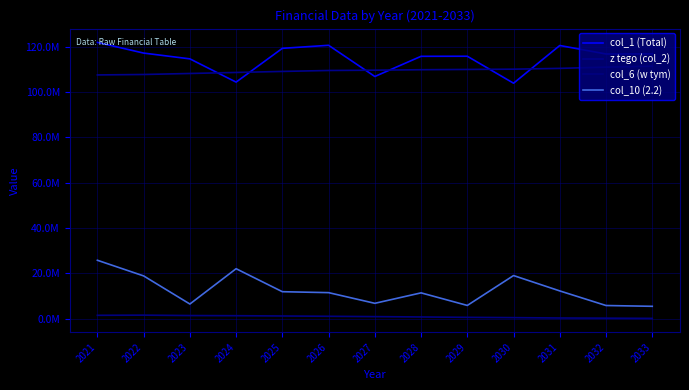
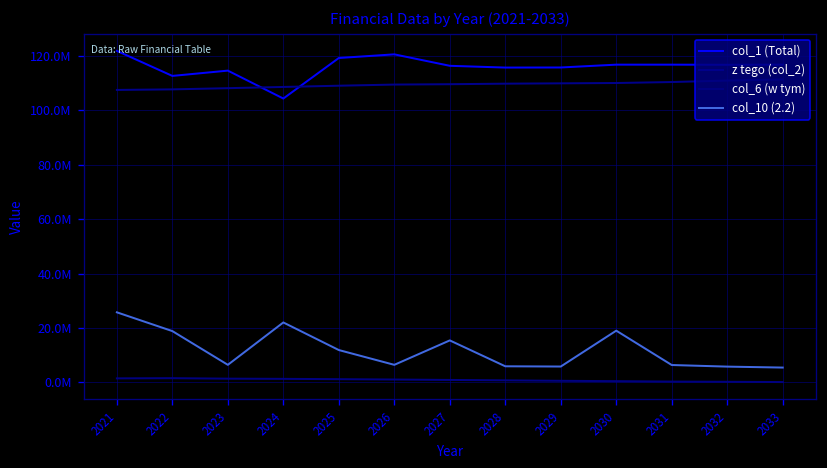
col_1 (Total), 2022: 117000000 -> 113000000
col_10 (2.2), 2026: 11000000 -> 6000000
col_1 (Total), 2027: 107000000 -> 116000000
col_10 (2.2), 2027: 7000000 -> 15000000
col_10 (2.2), 2028: 11000000 -> 6000000
col_1 (Total), 2030: 104000000 -> 117000000
col_1 (Total), 2031: 121000000 -> 117000000
col_10 (2.2), 2031: 12000000 -> 6000000
